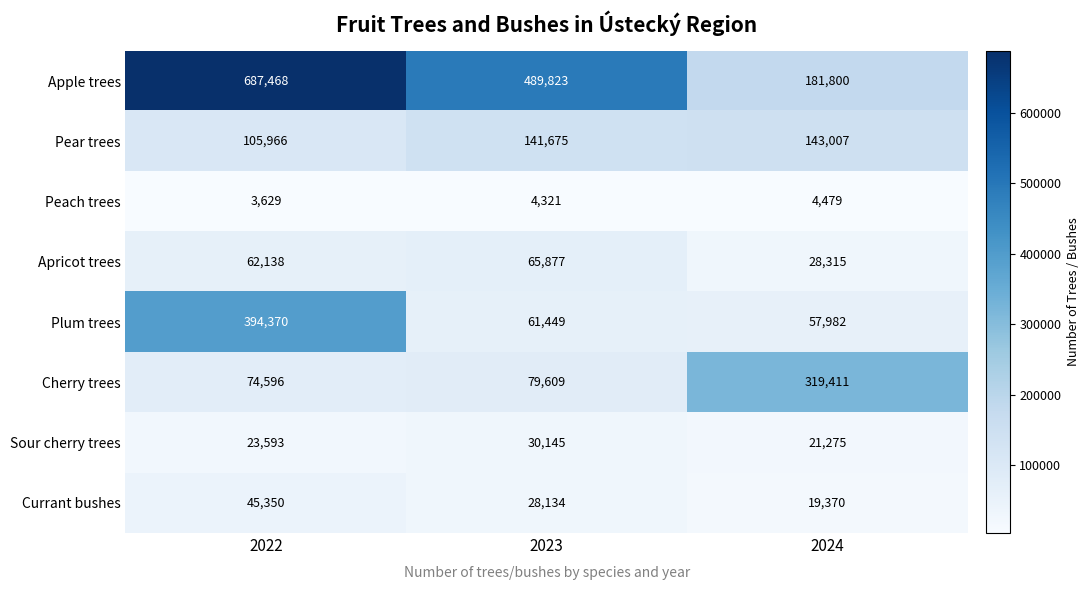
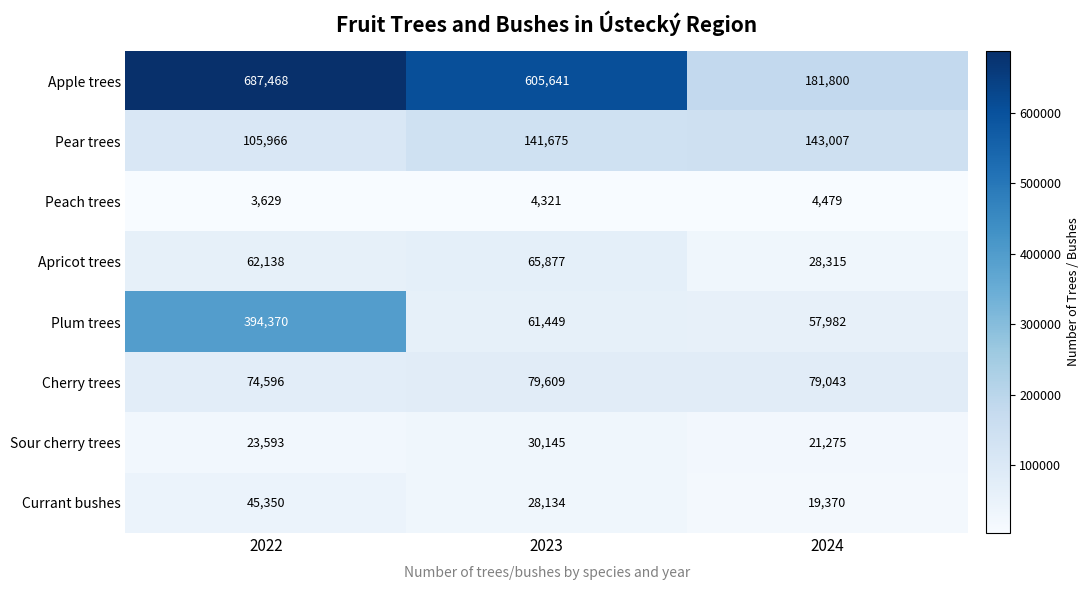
Apple trees, 2023: 489,823 -> 605,641
Cherry trees, 2024: 319,411 -> 79,043
